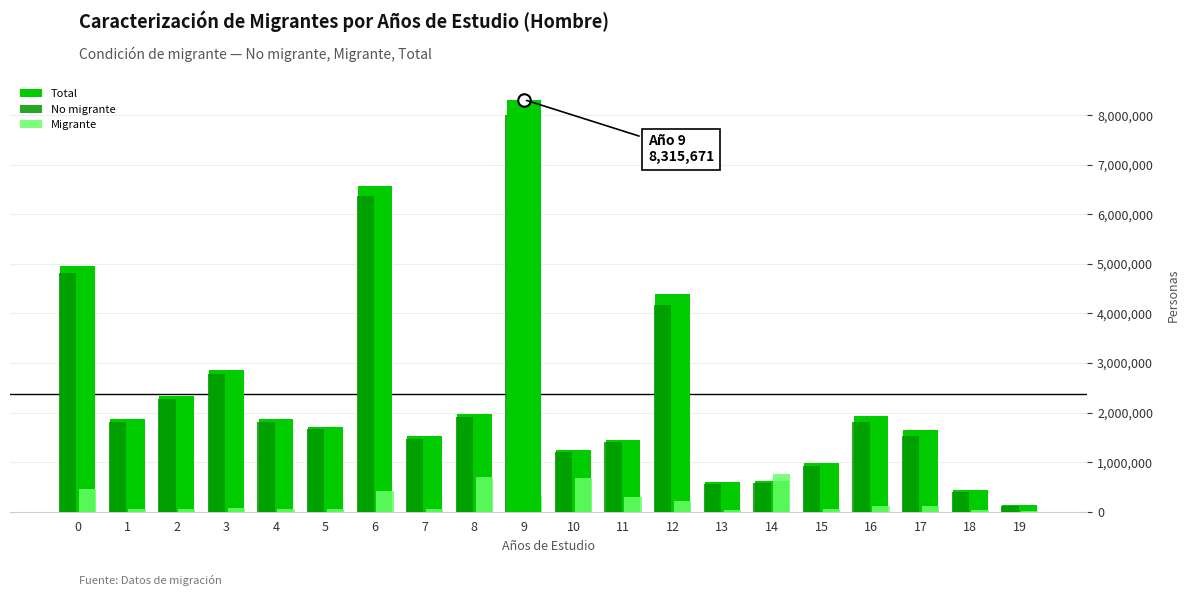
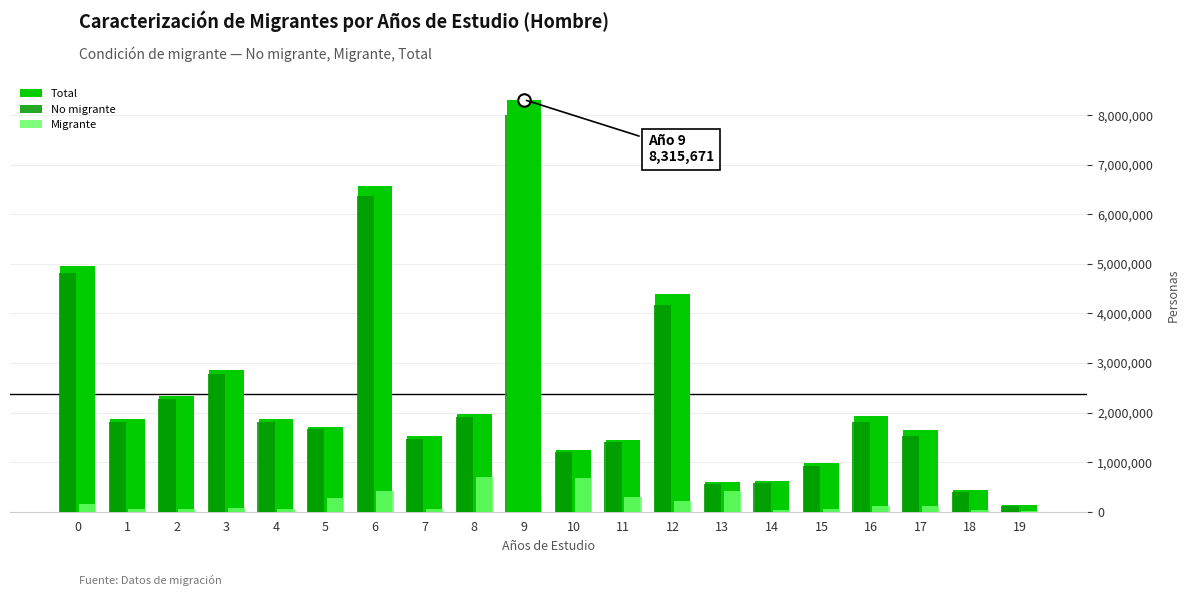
Migrante, 0: 500,000 -> 200,000
Migrante, 5: 100,000 -> 300,000
Migrante, 13: 0 -> 400,000
Migrante, 14: 800,000 -> 0
